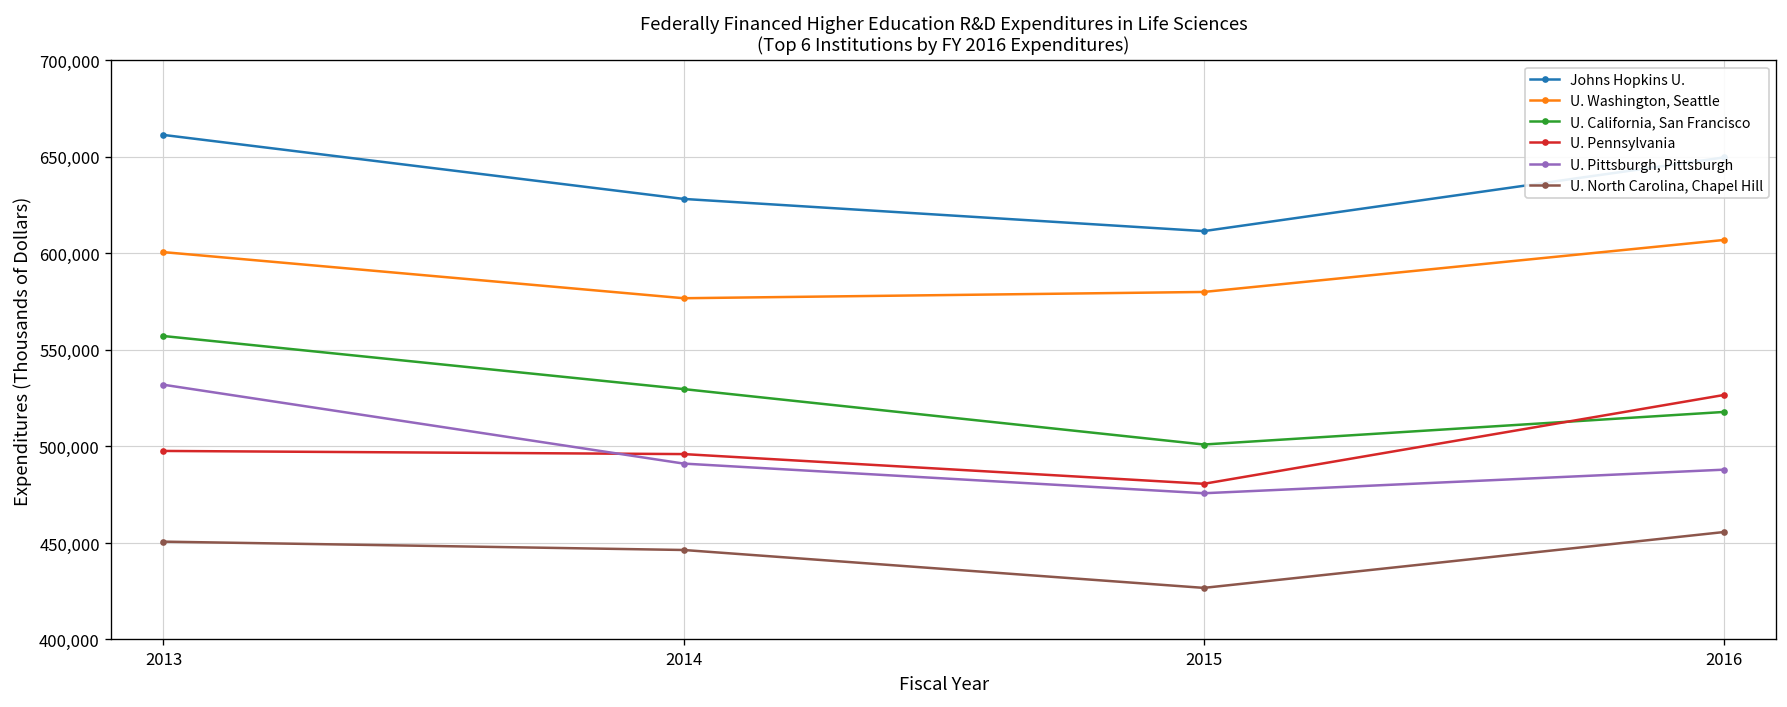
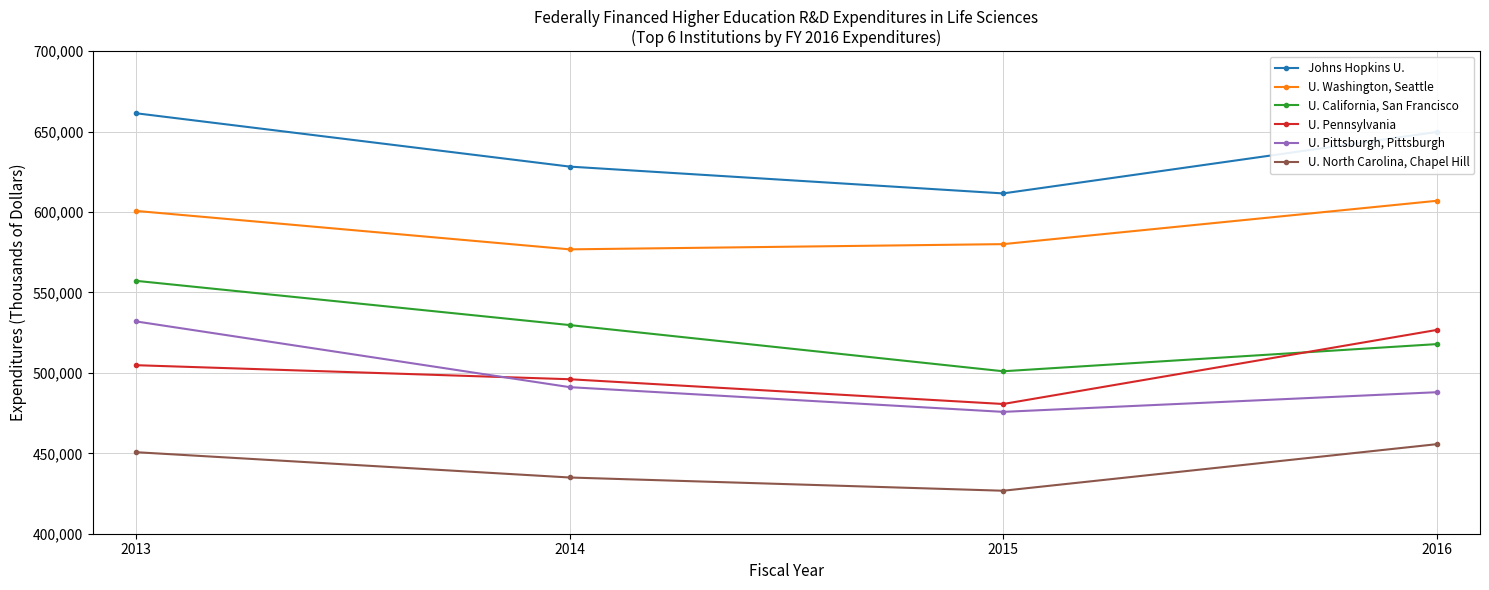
U. Pennsylvania, 2013: 498,000 -> 505,000
U. North Carolina, Chapel Hill, 2014: 446,000 -> 435,000
